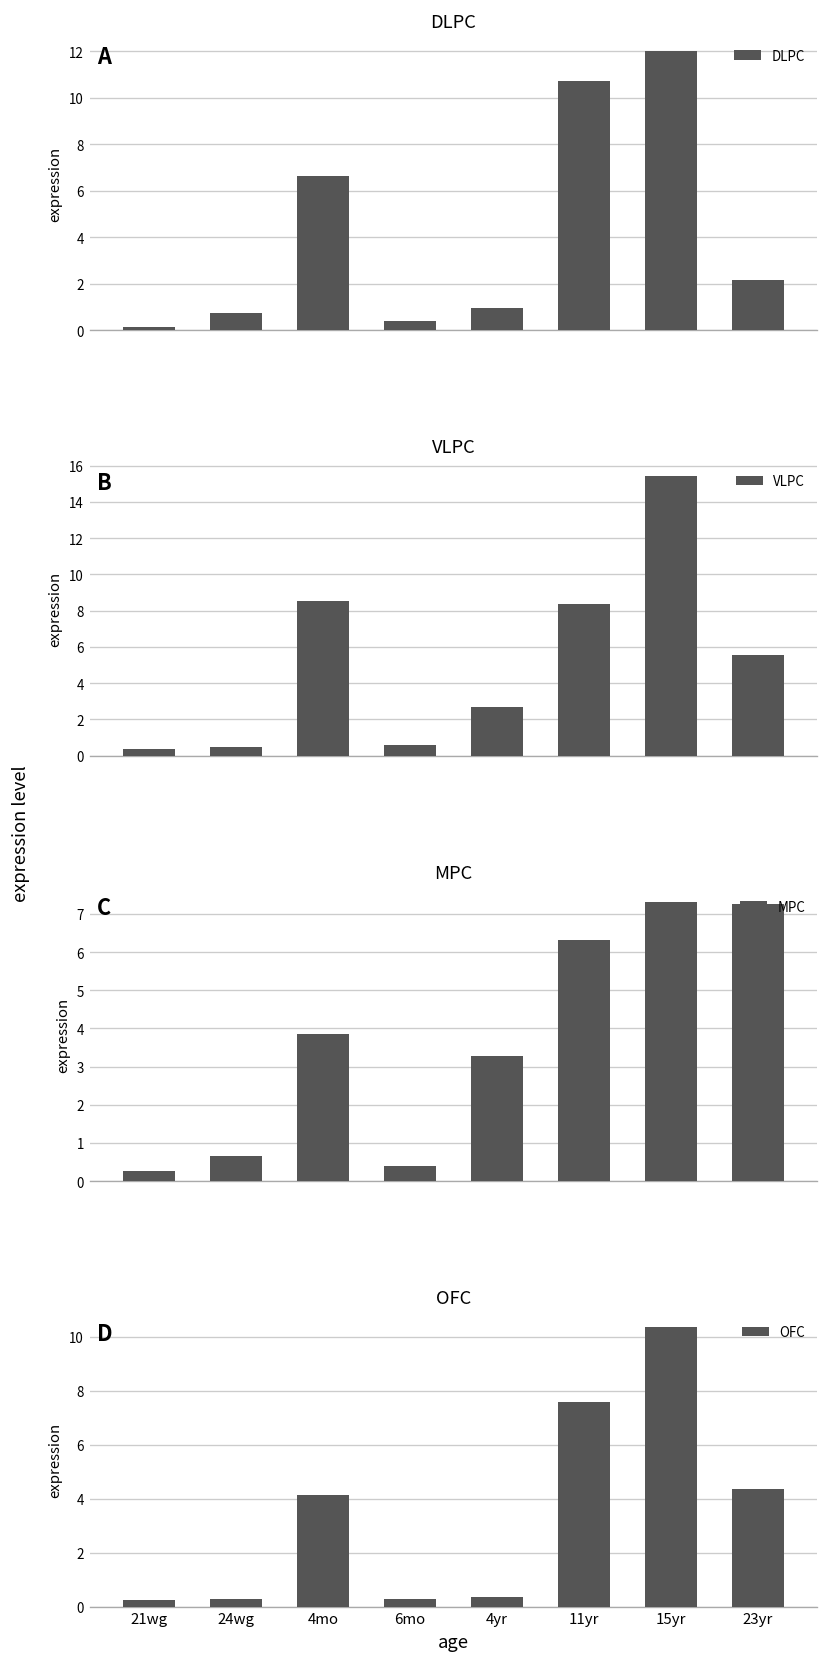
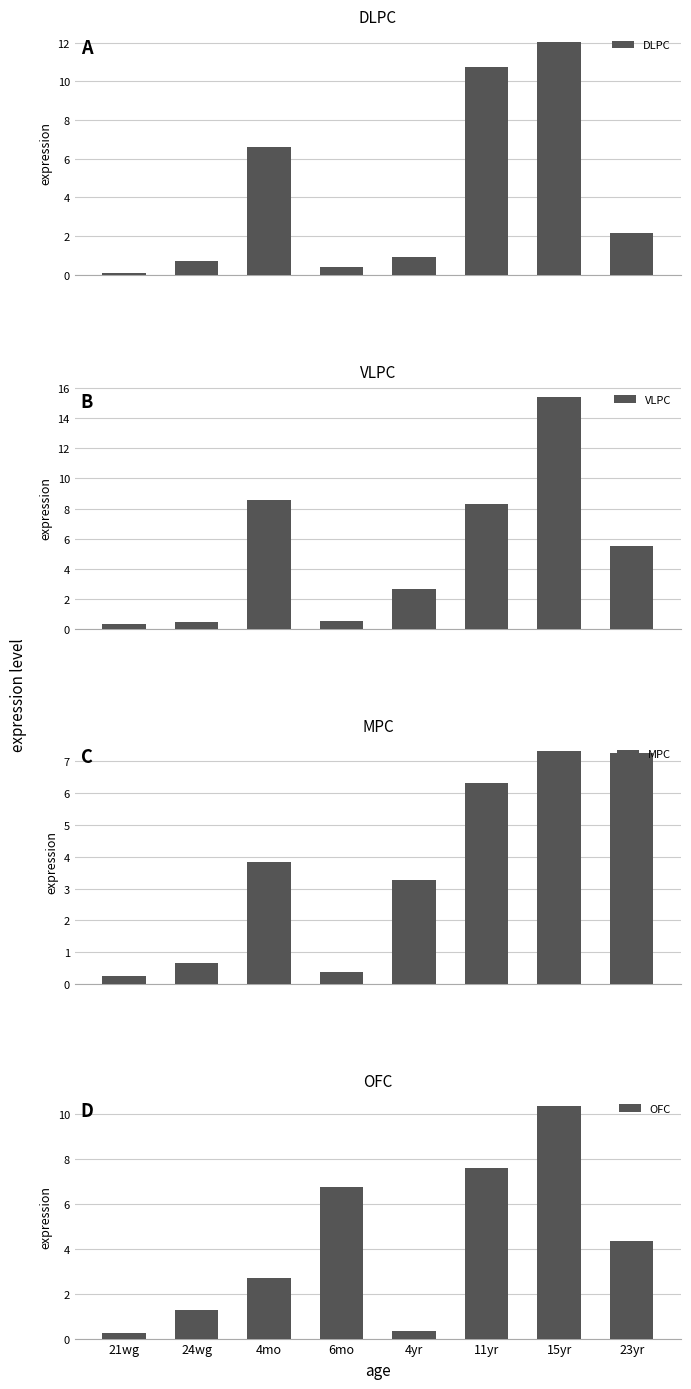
OFC, 24wg: 0.3 -> 1.3
OFC, 4mo: 4.1 -> 2.7
OFC, 6mo: 0.3 -> 6.7
